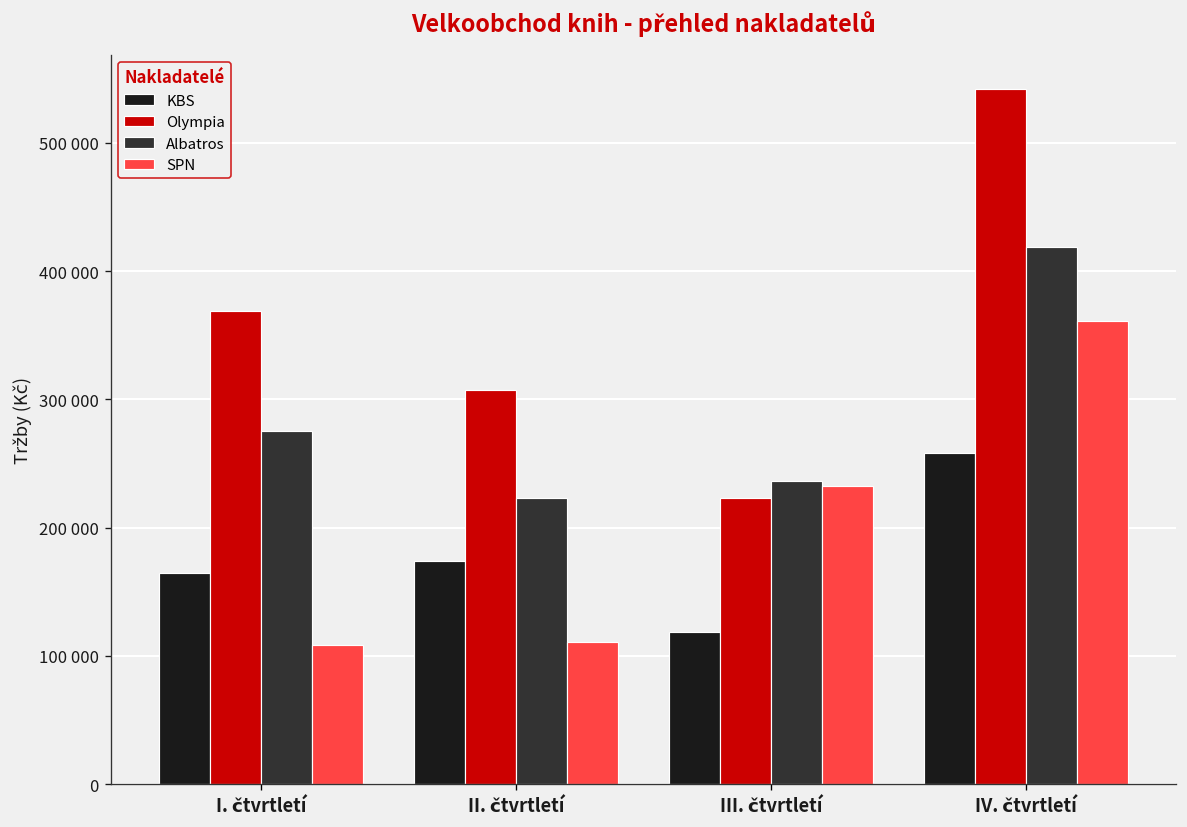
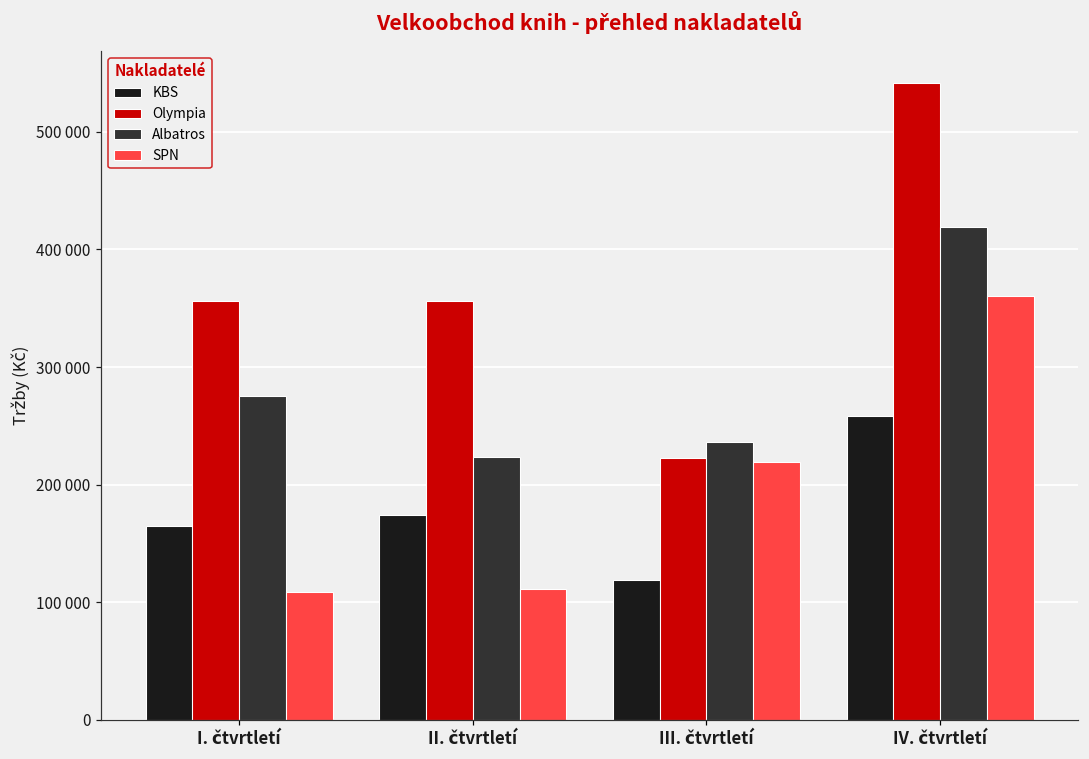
Olympia, I. čtvrtletí: 369000 -> 356000
Olympia, II. čtvrtletí: 307000 -> 356000
SPN, III. čtvrtletí: 233000 -> 219000
